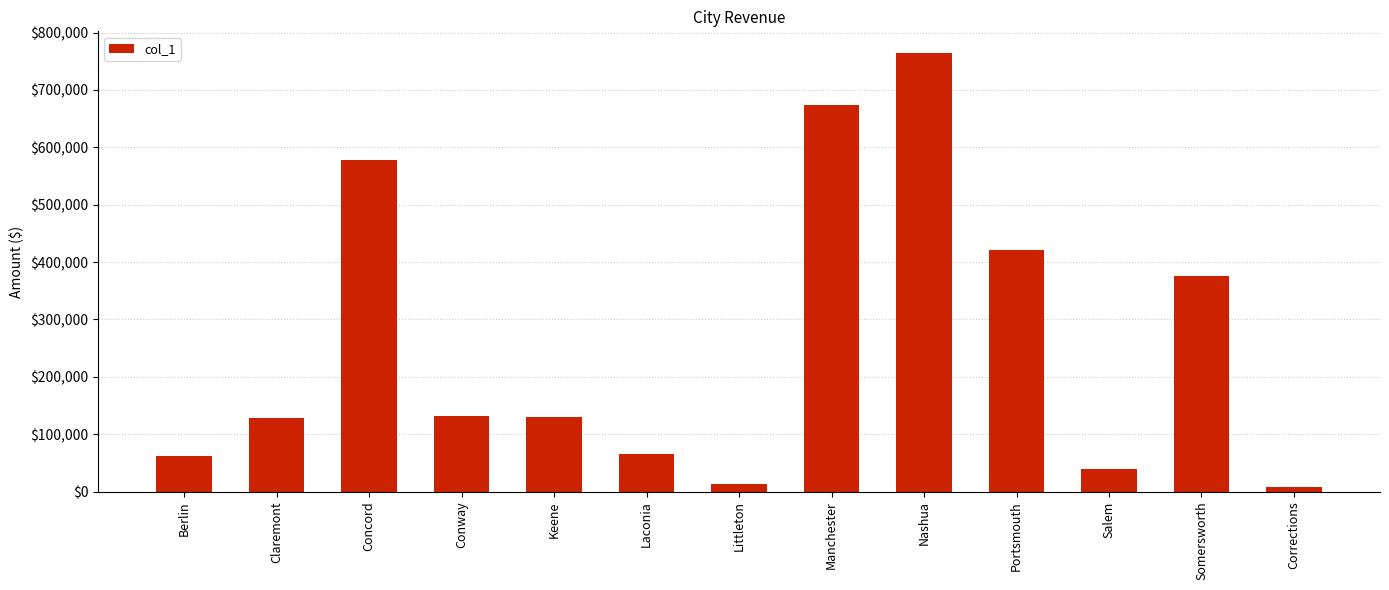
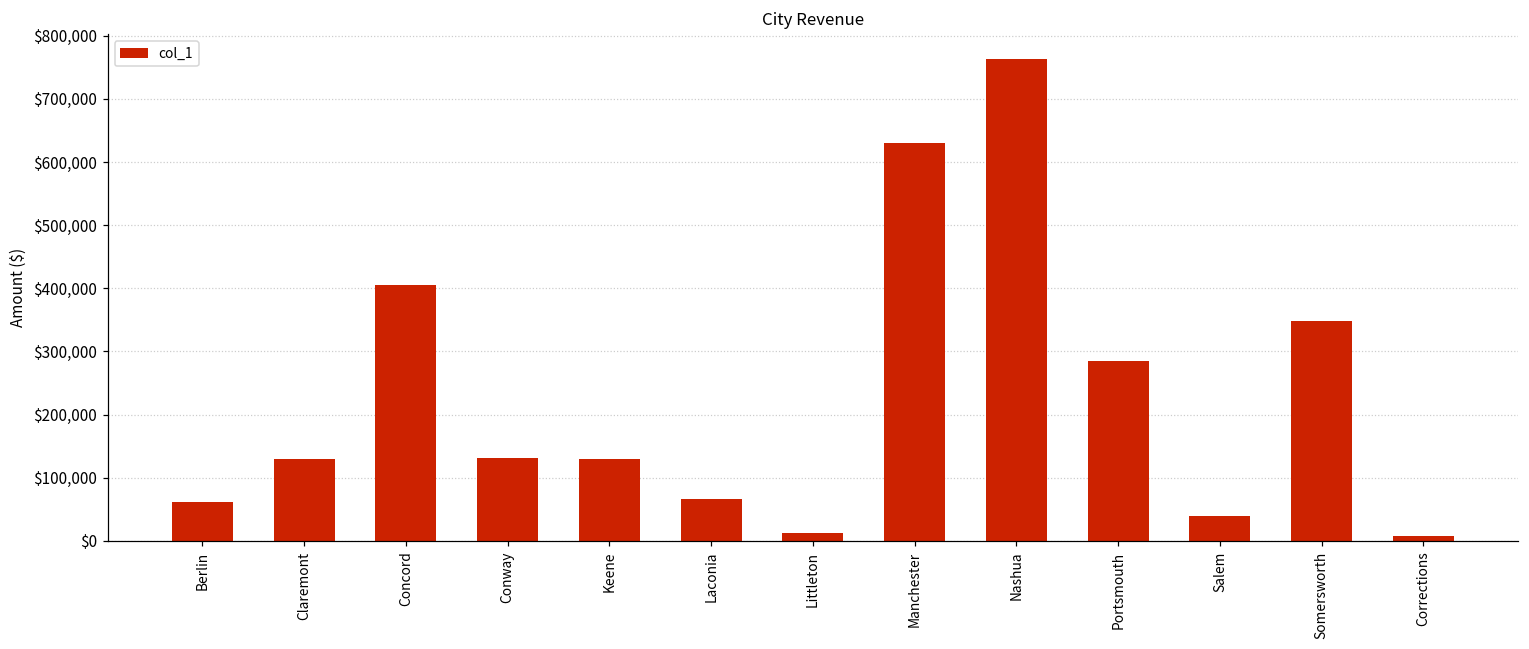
Concord: $580,000 -> $400,000
Manchester: $670,000 -> $630,000
Portsmouth: $420,000 -> $280,000
Somersworth: $380,000 -> $350,000
